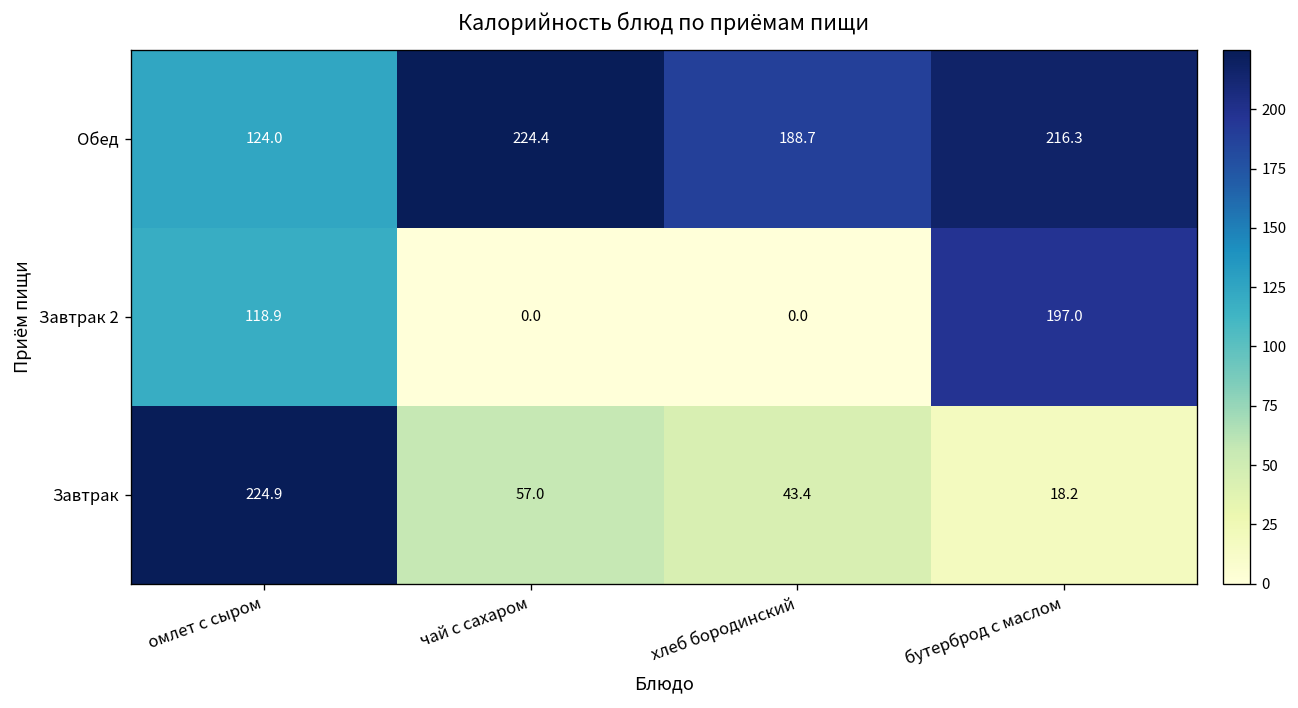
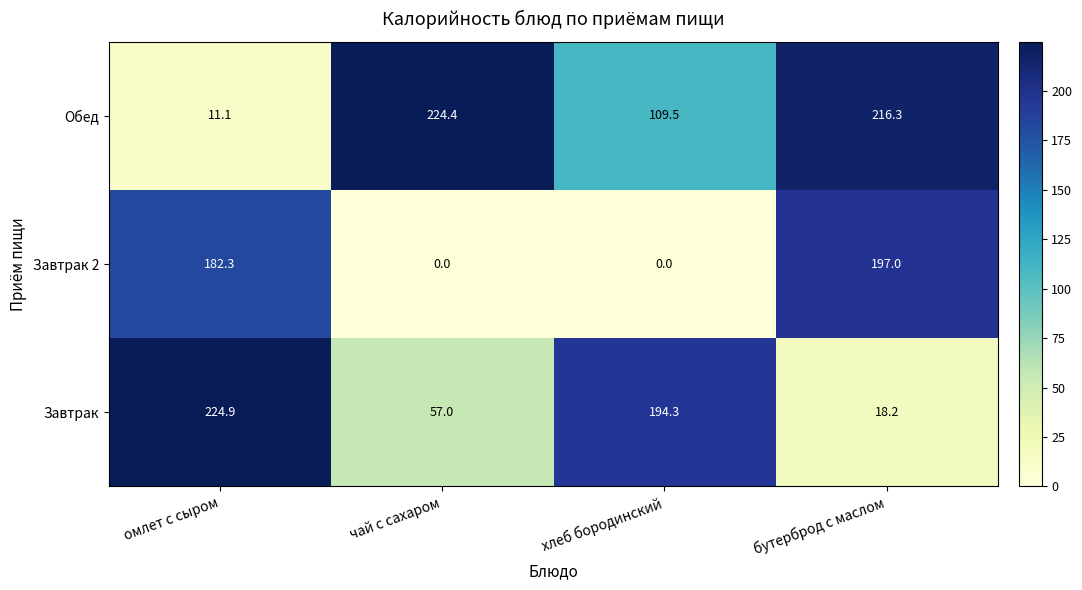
Обед, омлет с сыром: 124.0 -> 11.1
Обед, хлеб бородинский: 188.7 -> 109.5
Завтрак 2, омлет с сыром: 118.9 -> 182.3
Завтрак, хлеб бородинский: 43.4 -> 194.3
